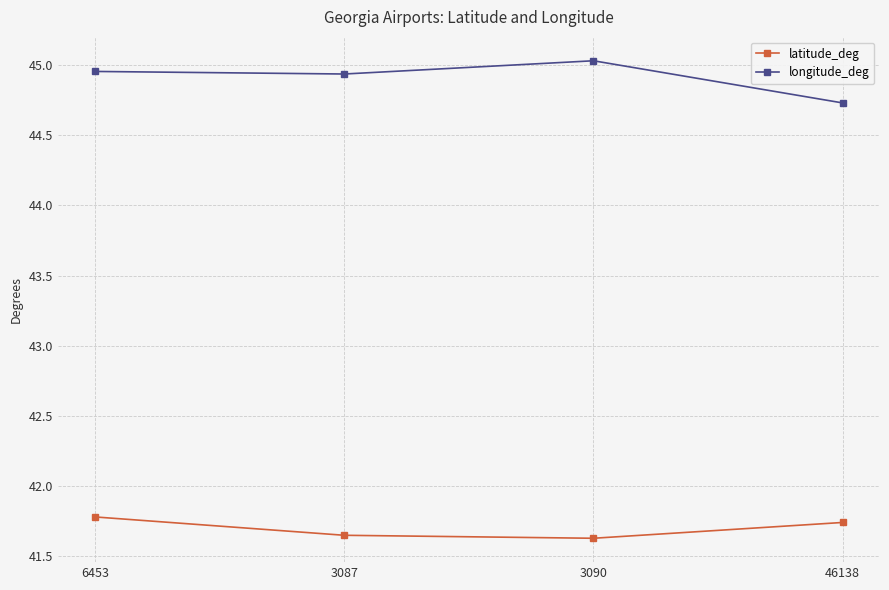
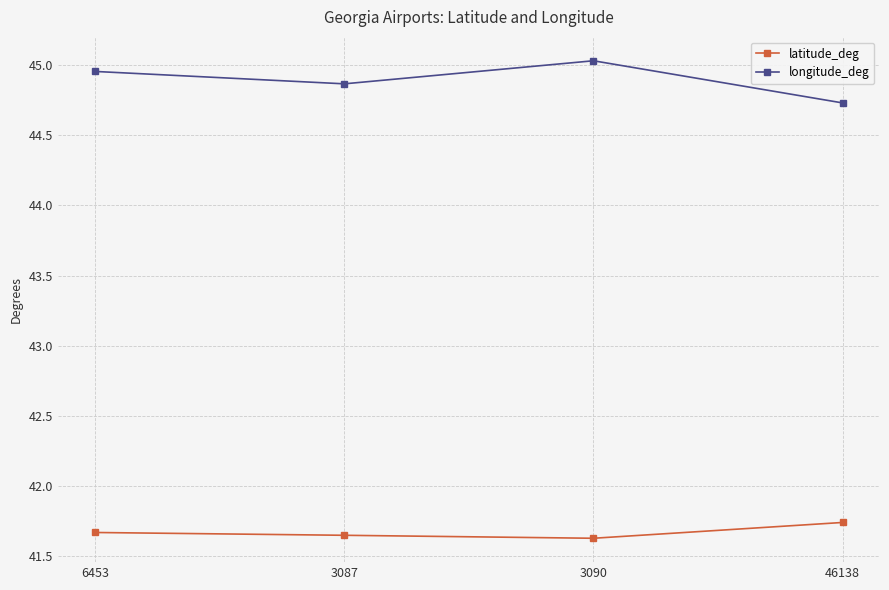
latitude_deg, 6453: 41.78 -> 41.67
longitude_deg, 3087: 44.94 -> 44.87
